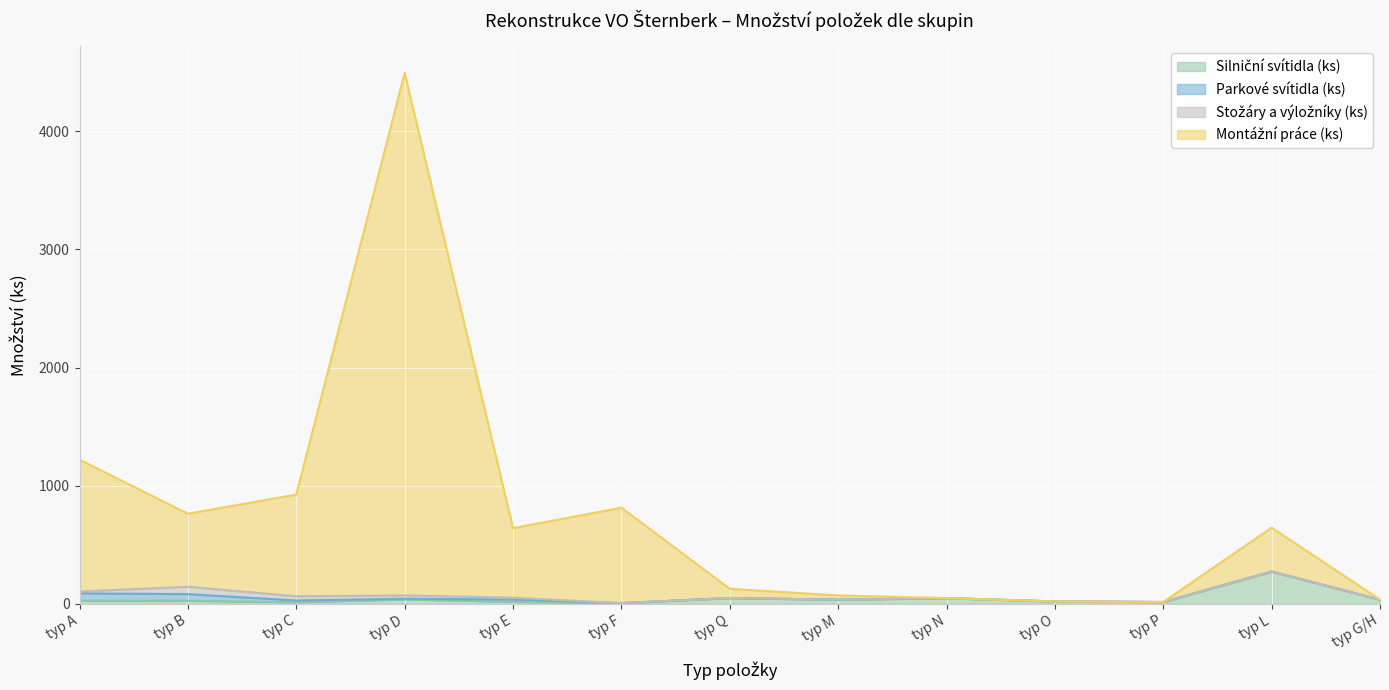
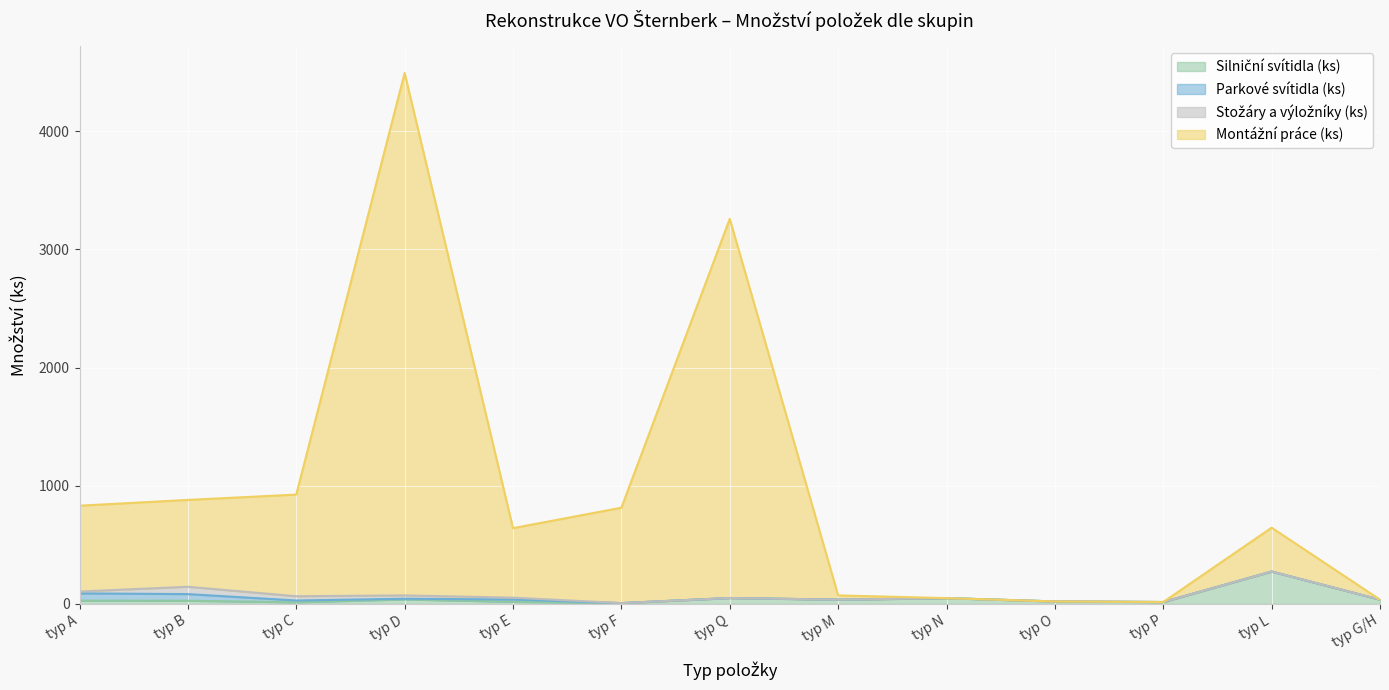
Montážní práce (ks), typ A: 1120 -> 730
Montážní práce (ks), typ B: 620 -> 740
Montážní práce (ks), typ Q: 80 -> 3210
